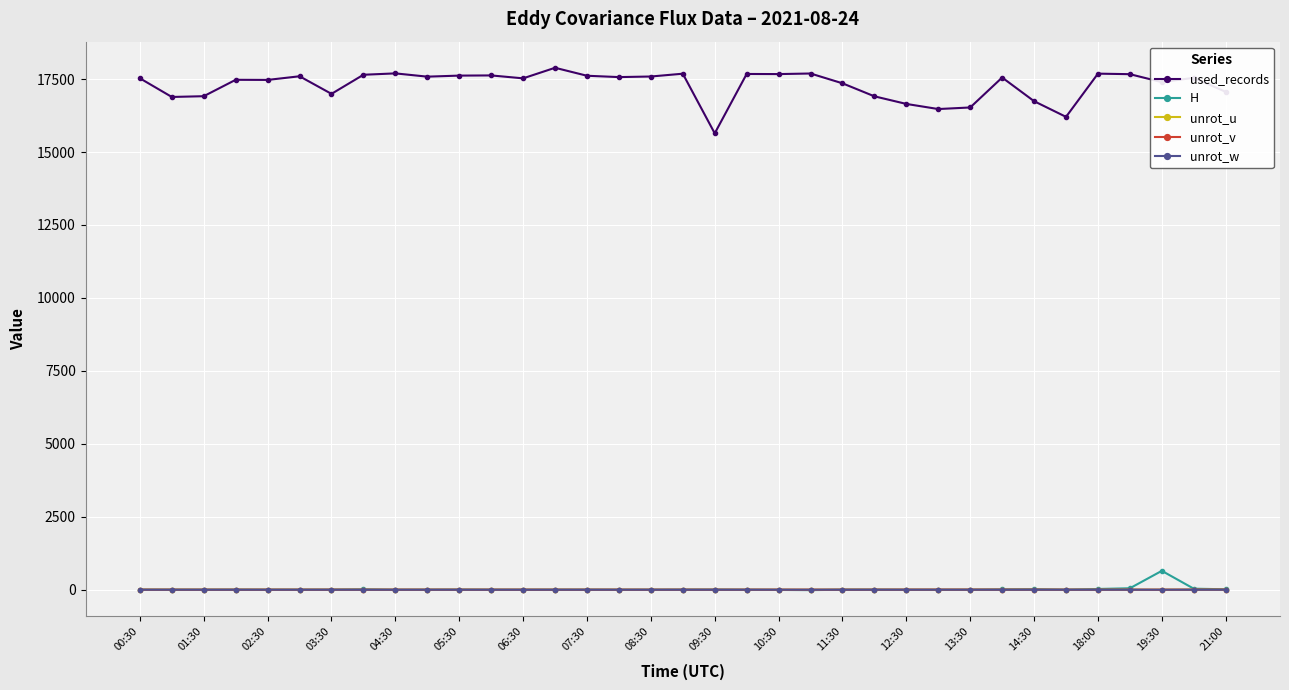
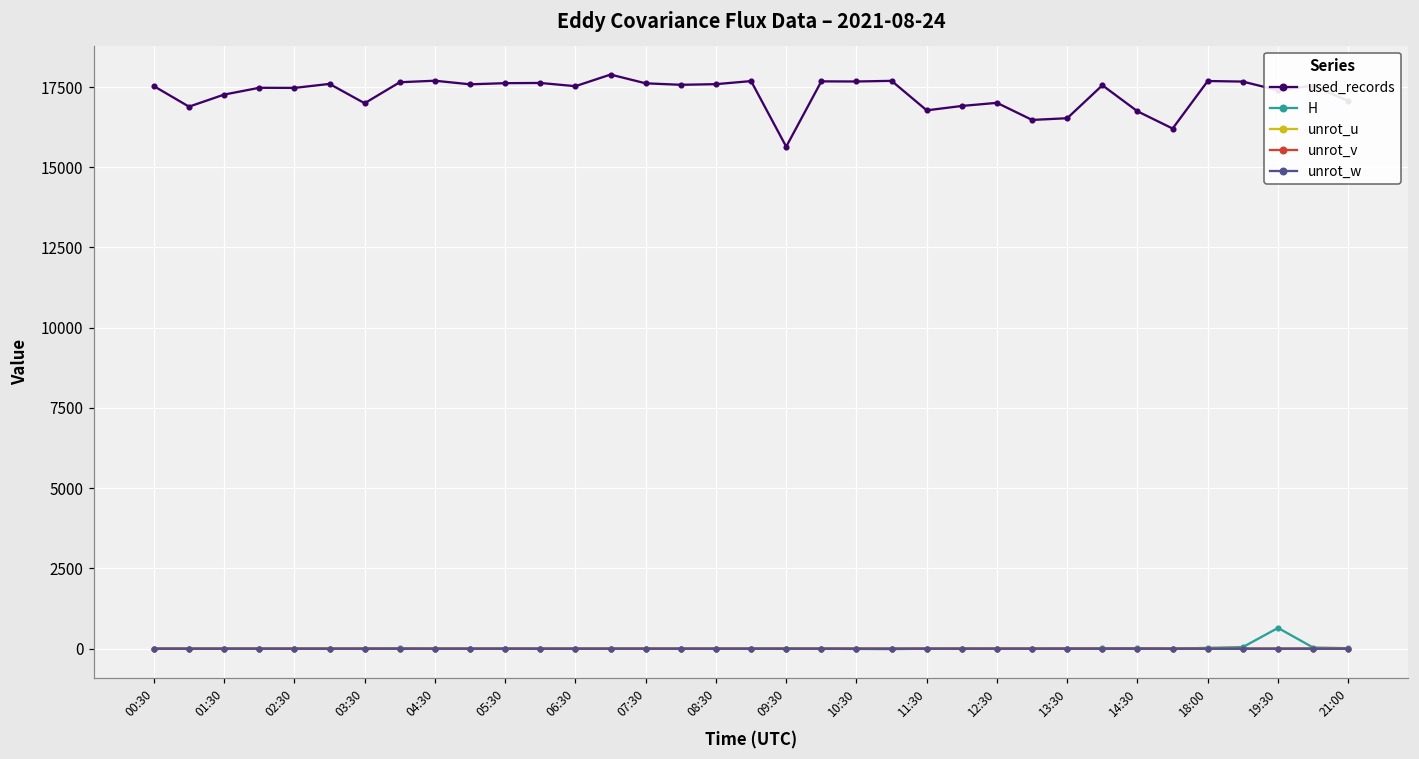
used_records, 01:30: 16900 -> 17300
used_records, 11:30: 17400 -> 16800
used_records, 12:30: 16600 -> 17000
